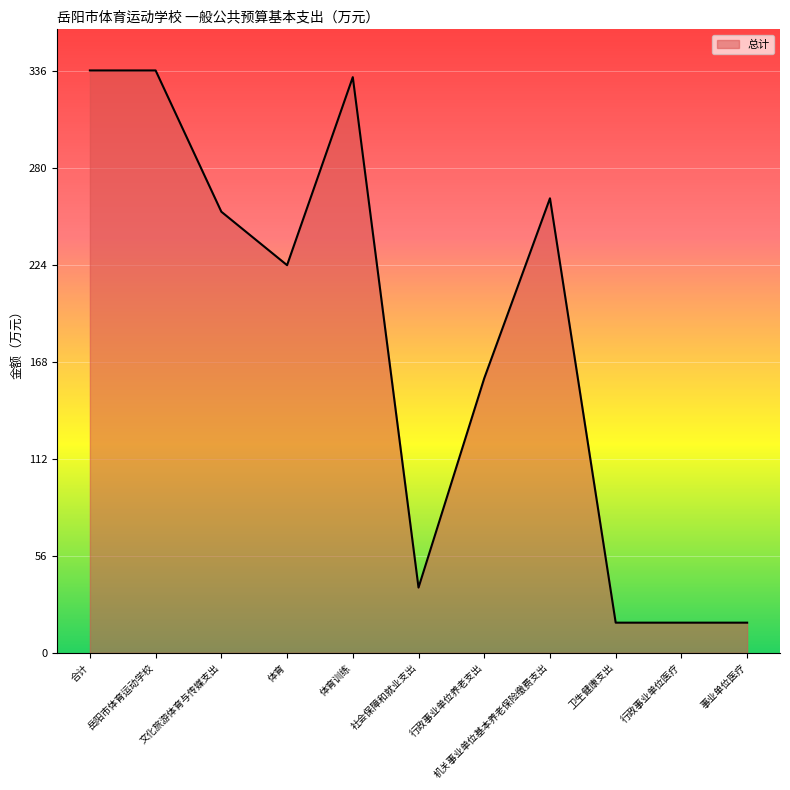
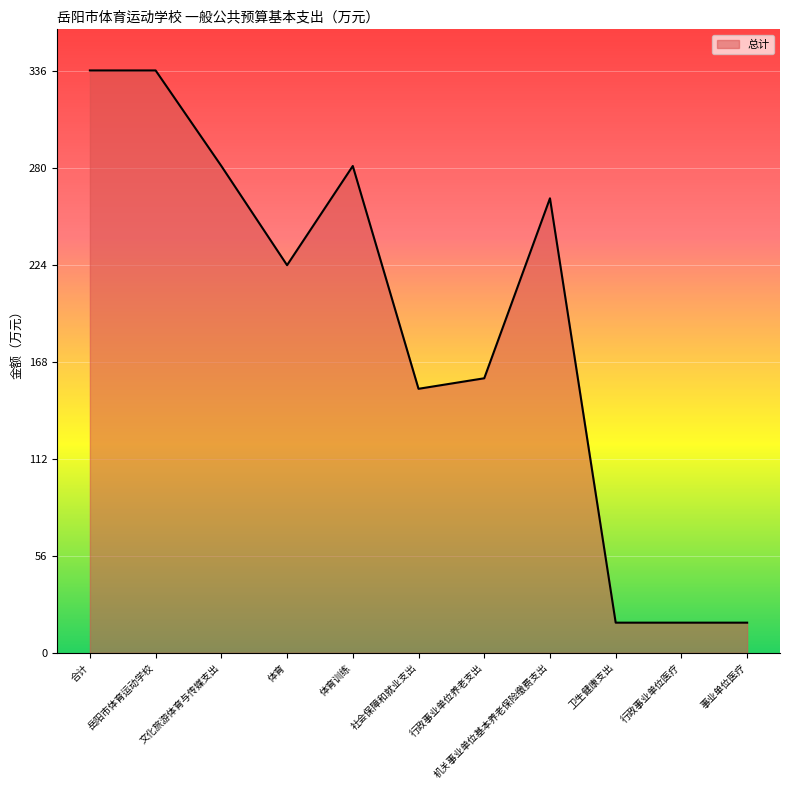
文化旅游体育与传媒支出: 255 -> 281
体育训练: 332 -> 281
社会保障和就业支出: 38 -> 152
